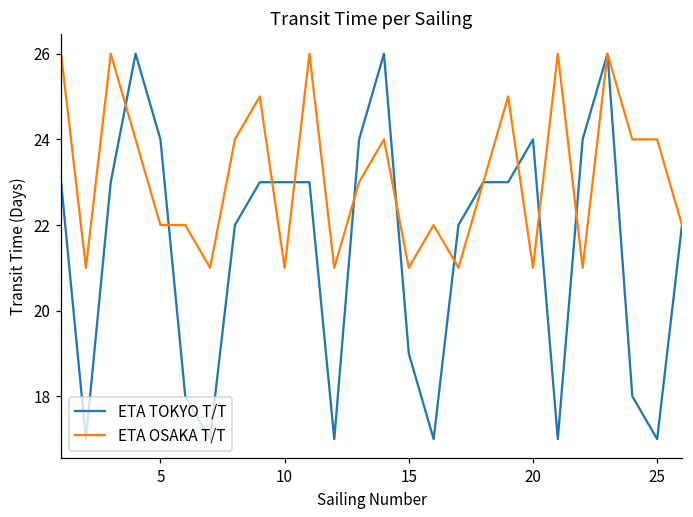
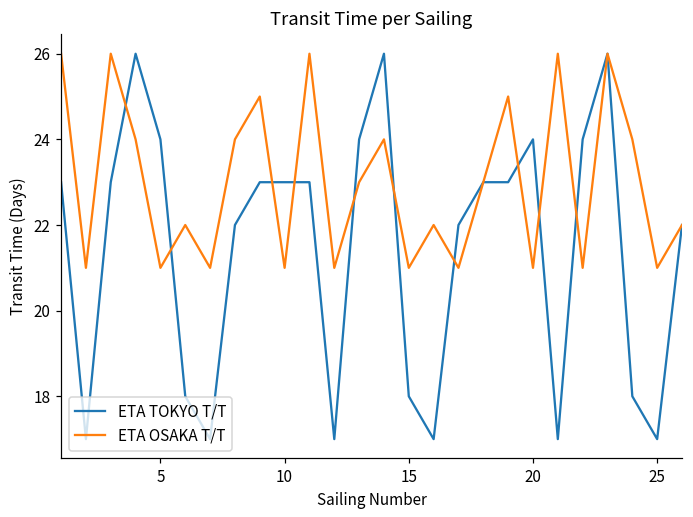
ETA OSAKA T/T, 5: 22 -> 21
ETA TOKYO T/T, 15: 19 -> 18
ETA OSAKA T/T, 25: 24 -> 21
